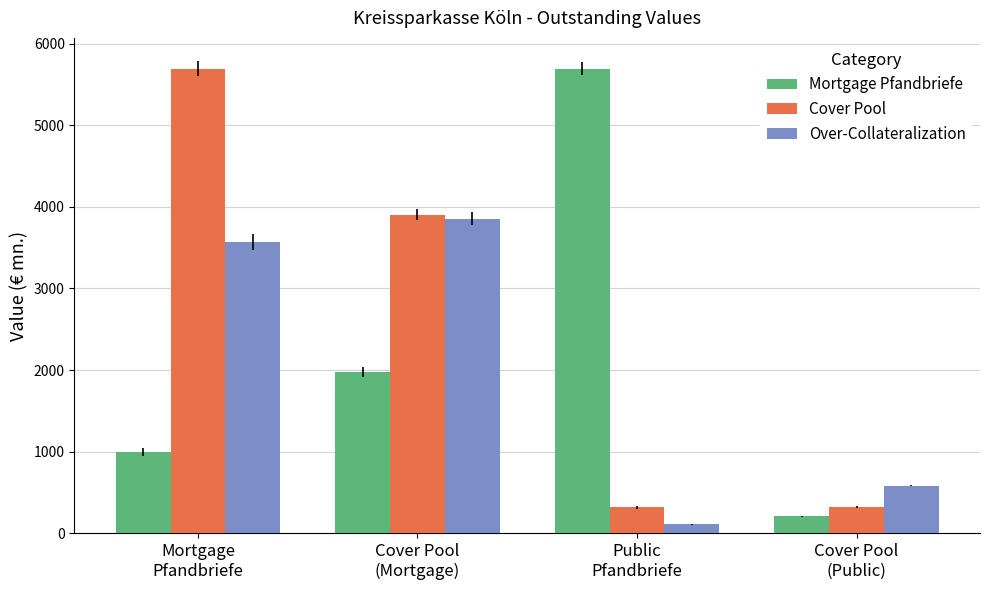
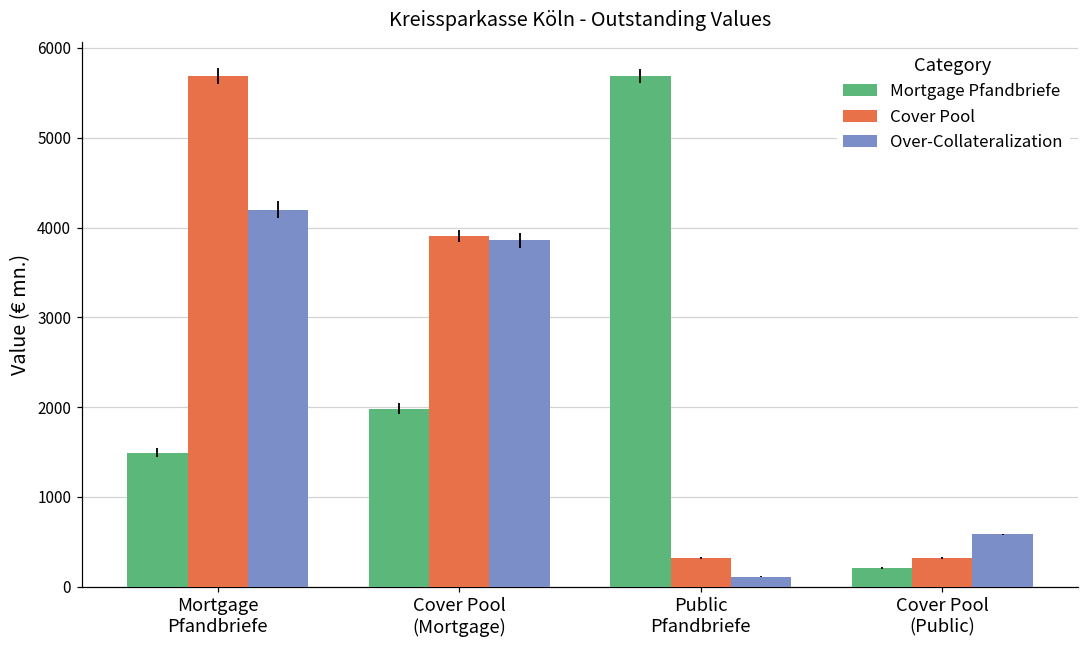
Mortgage Pfandbriefe, Mortgage Pfandbriefe: 1000 -> 1500
Over-Collateralization, Mortgage Pfandbriefe: 3600 -> 4200
